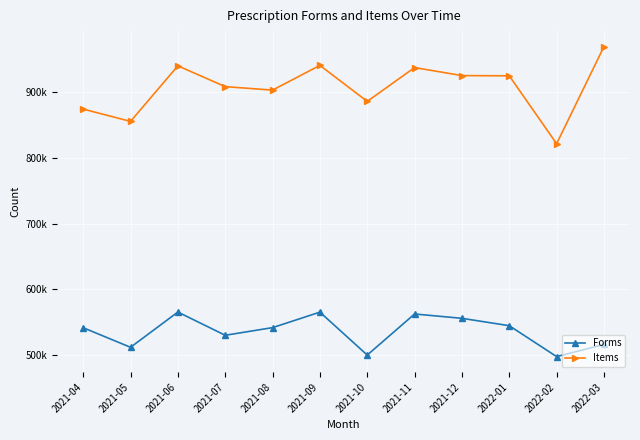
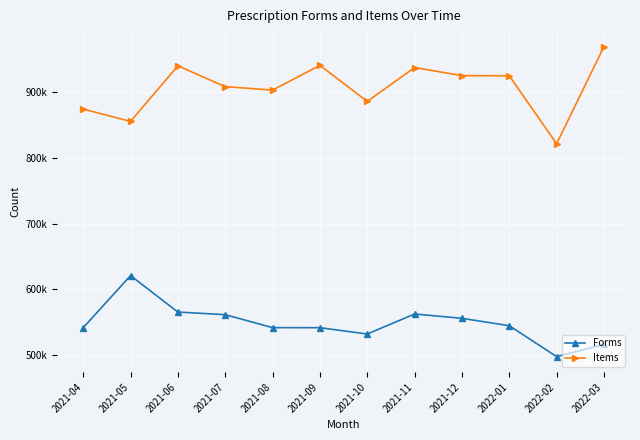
Forms, 2021-05: 510000 -> 620000
Forms, 2021-07: 530000 -> 560000
Forms, 2021-09: 570000 -> 540000
Forms, 2021-10: 500000 -> 530000
